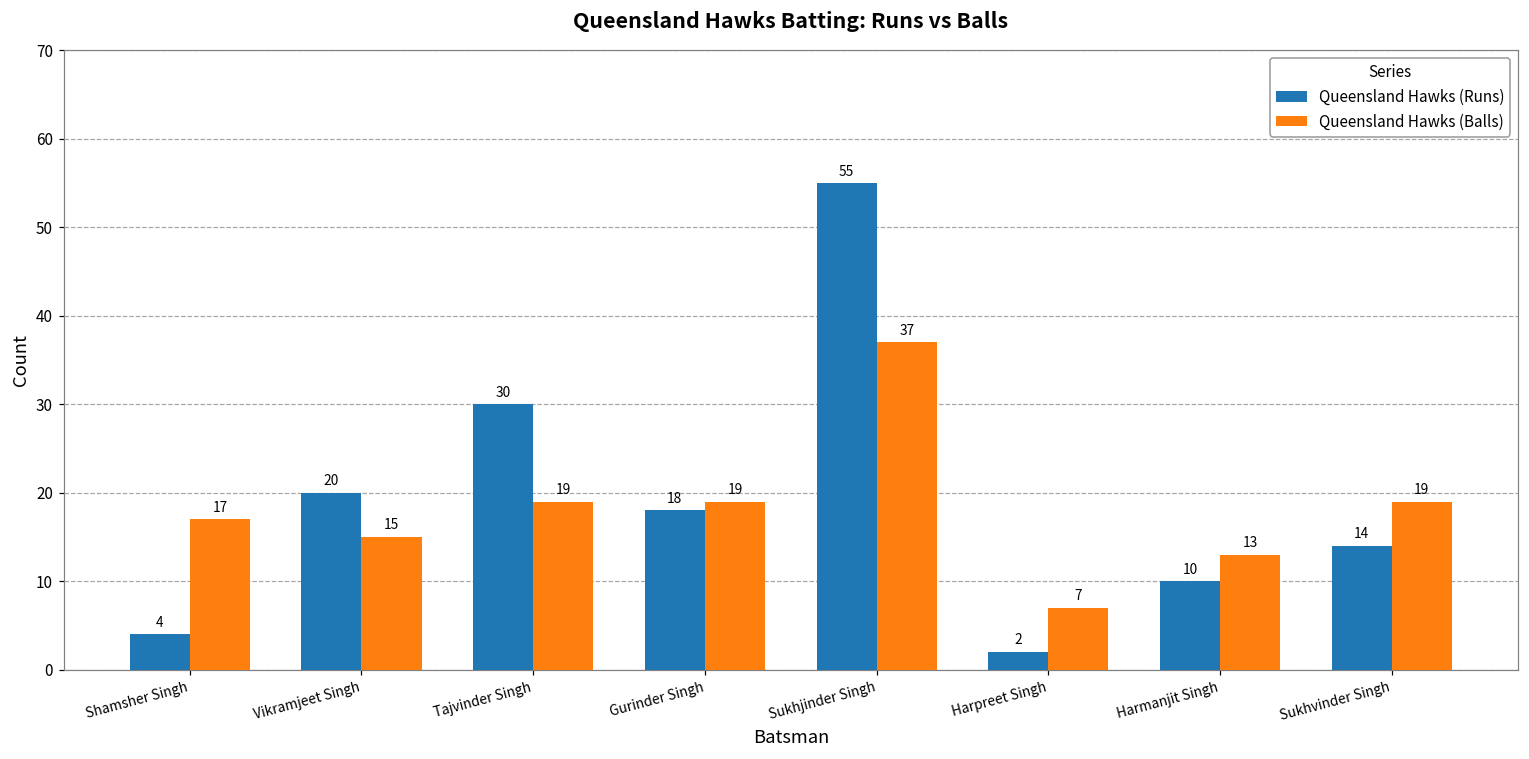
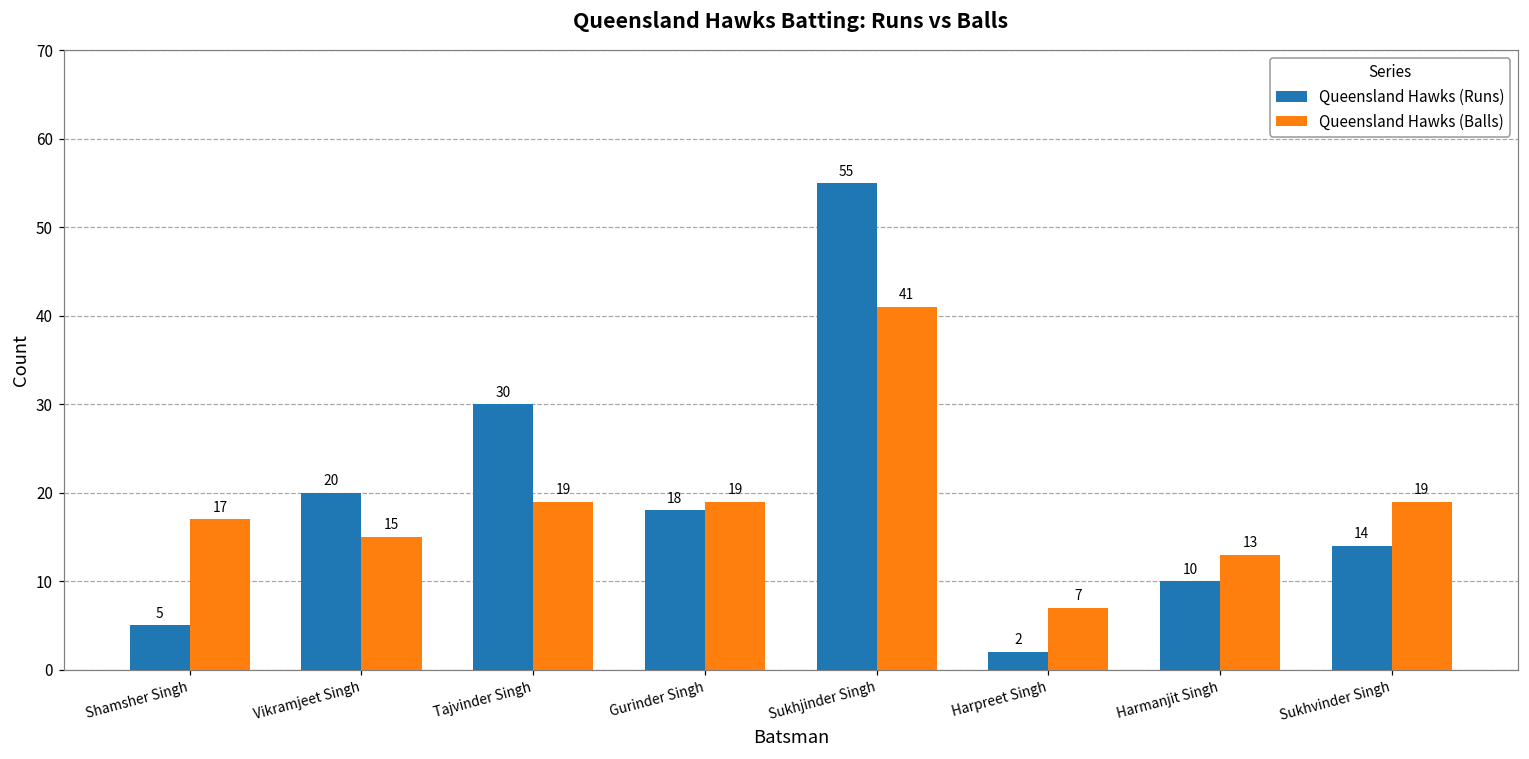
Queensland Hawks (Runs), Shamsher Singh: 4 -> 5
Queensland Hawks (Balls), Sukhjinder Singh: 37 -> 41
